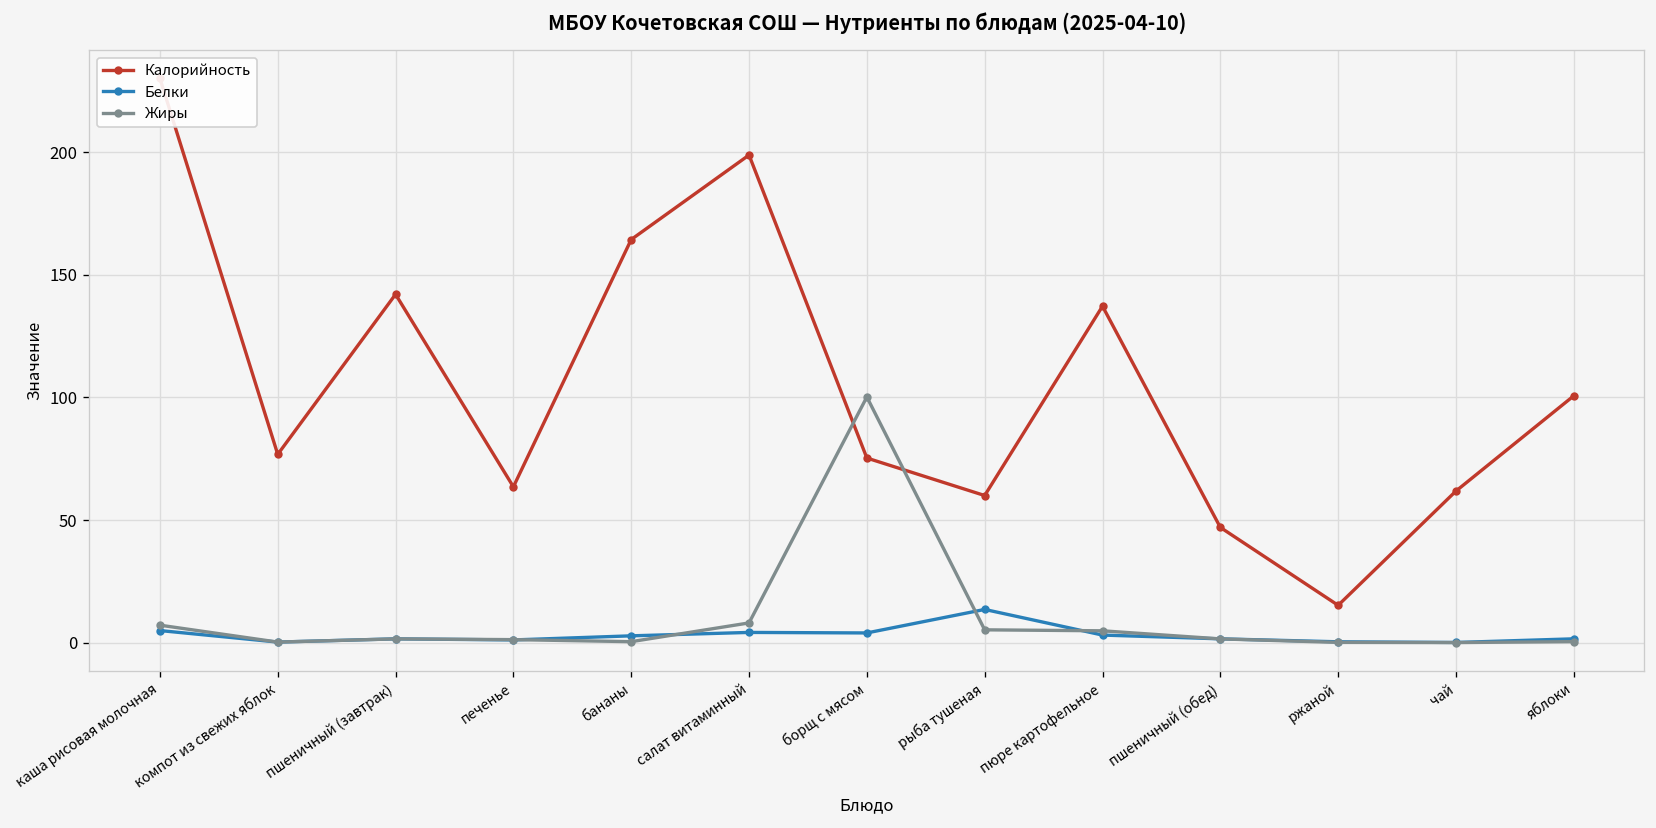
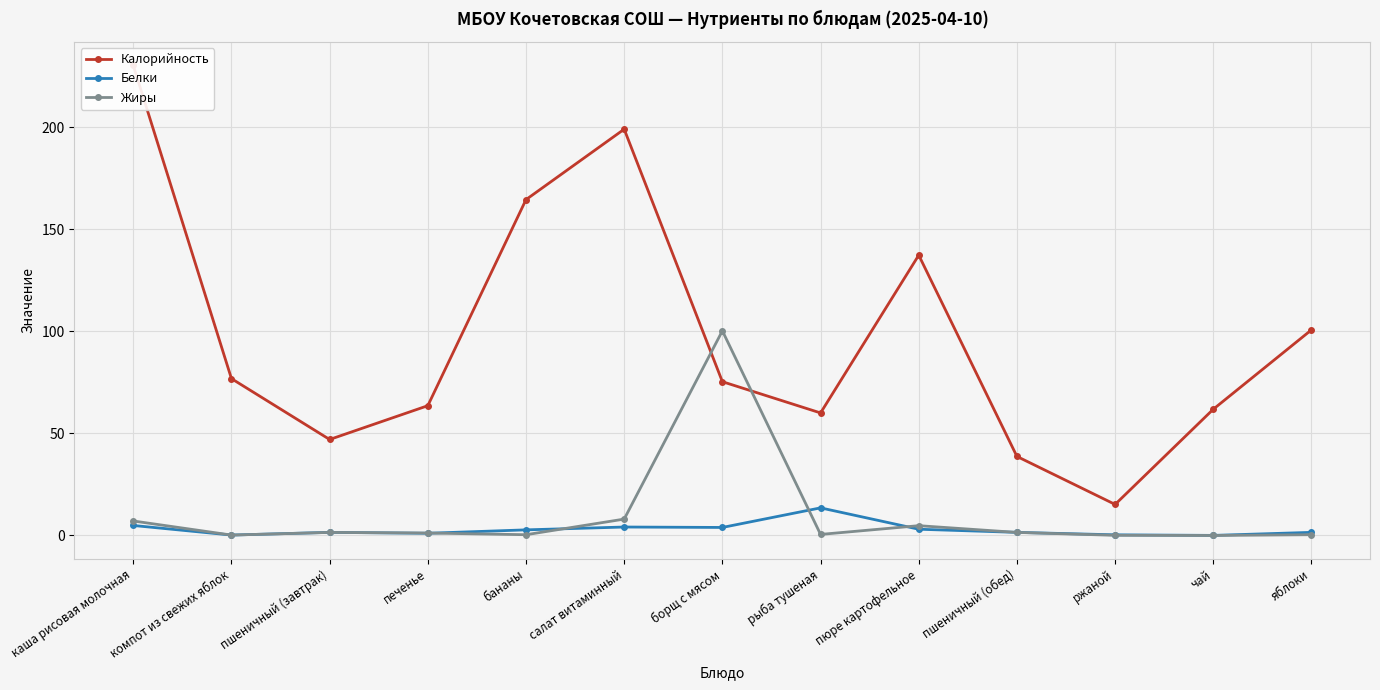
Калорийность, пшеничный (завтрак): 142 -> 47
Жиры, рыба тушеная: 5 -> 1
Калорийность, пшеничный (обед): 47 -> 39
